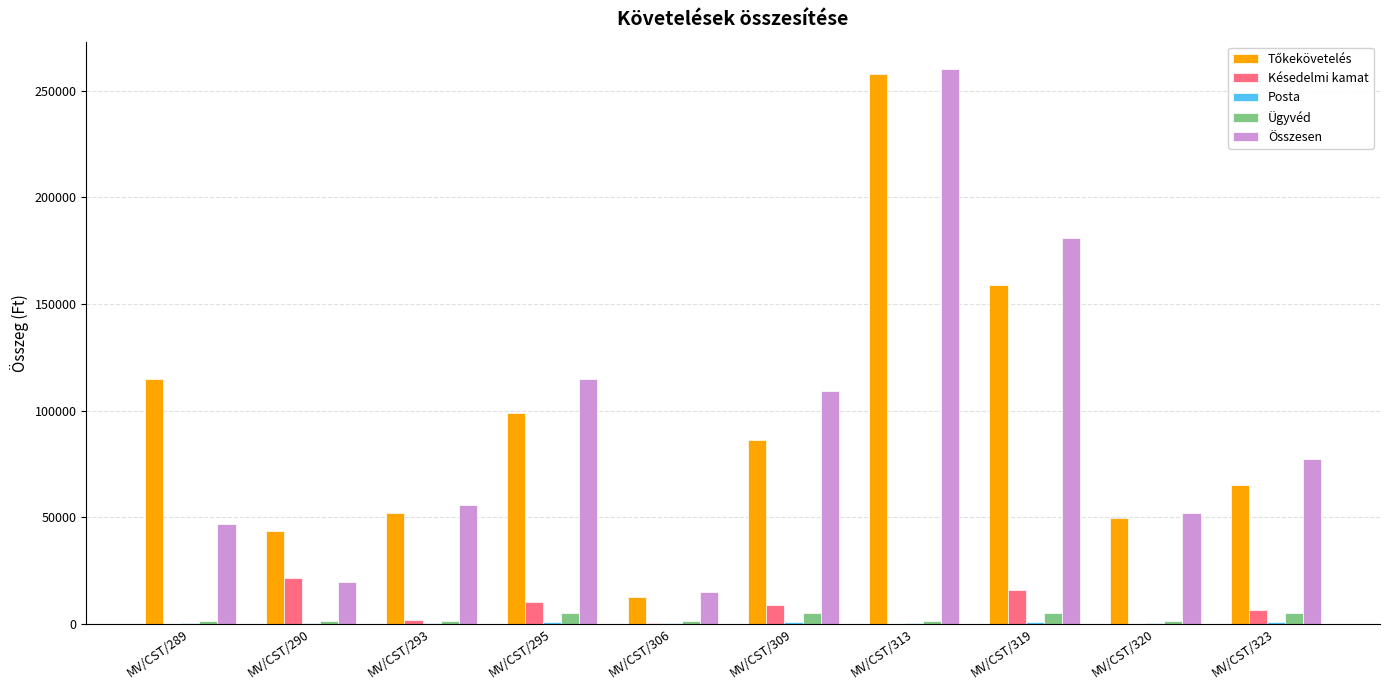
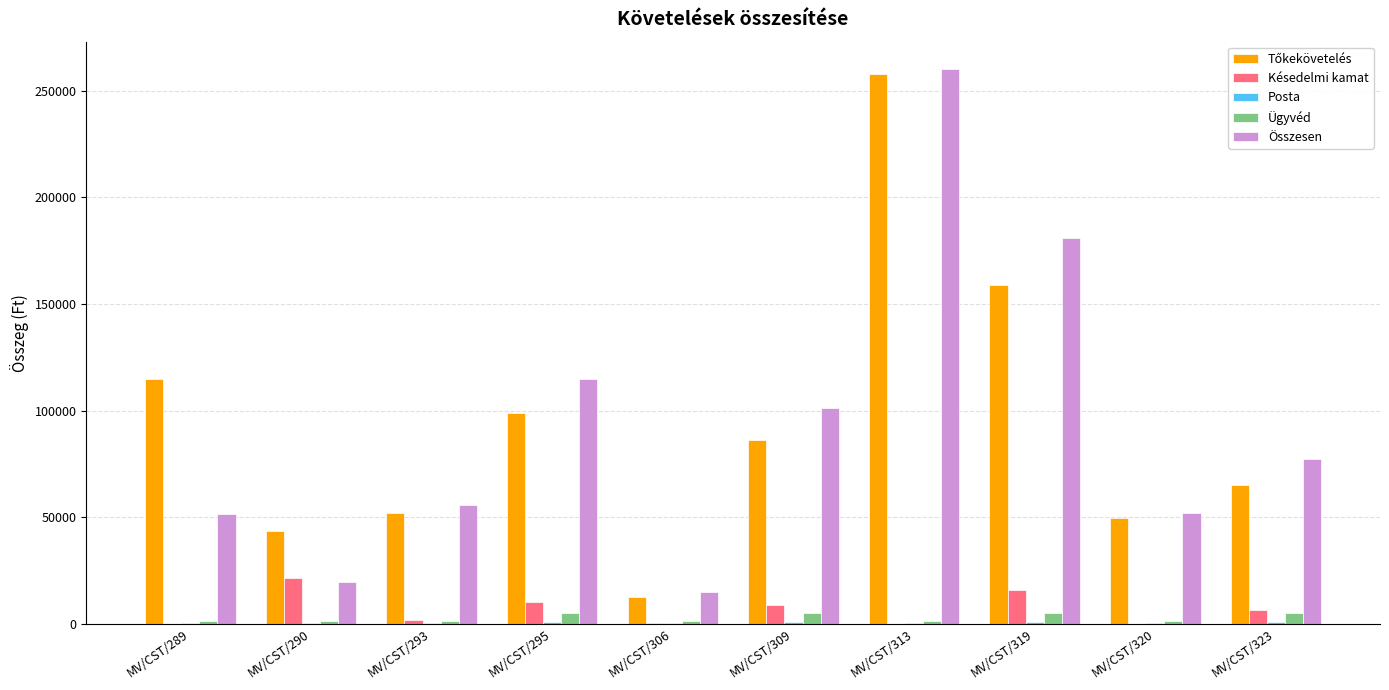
Összesen, MV/CST/289: 47000 -> 51000
Összesen, MV/CST/309: 109000 -> 101000
